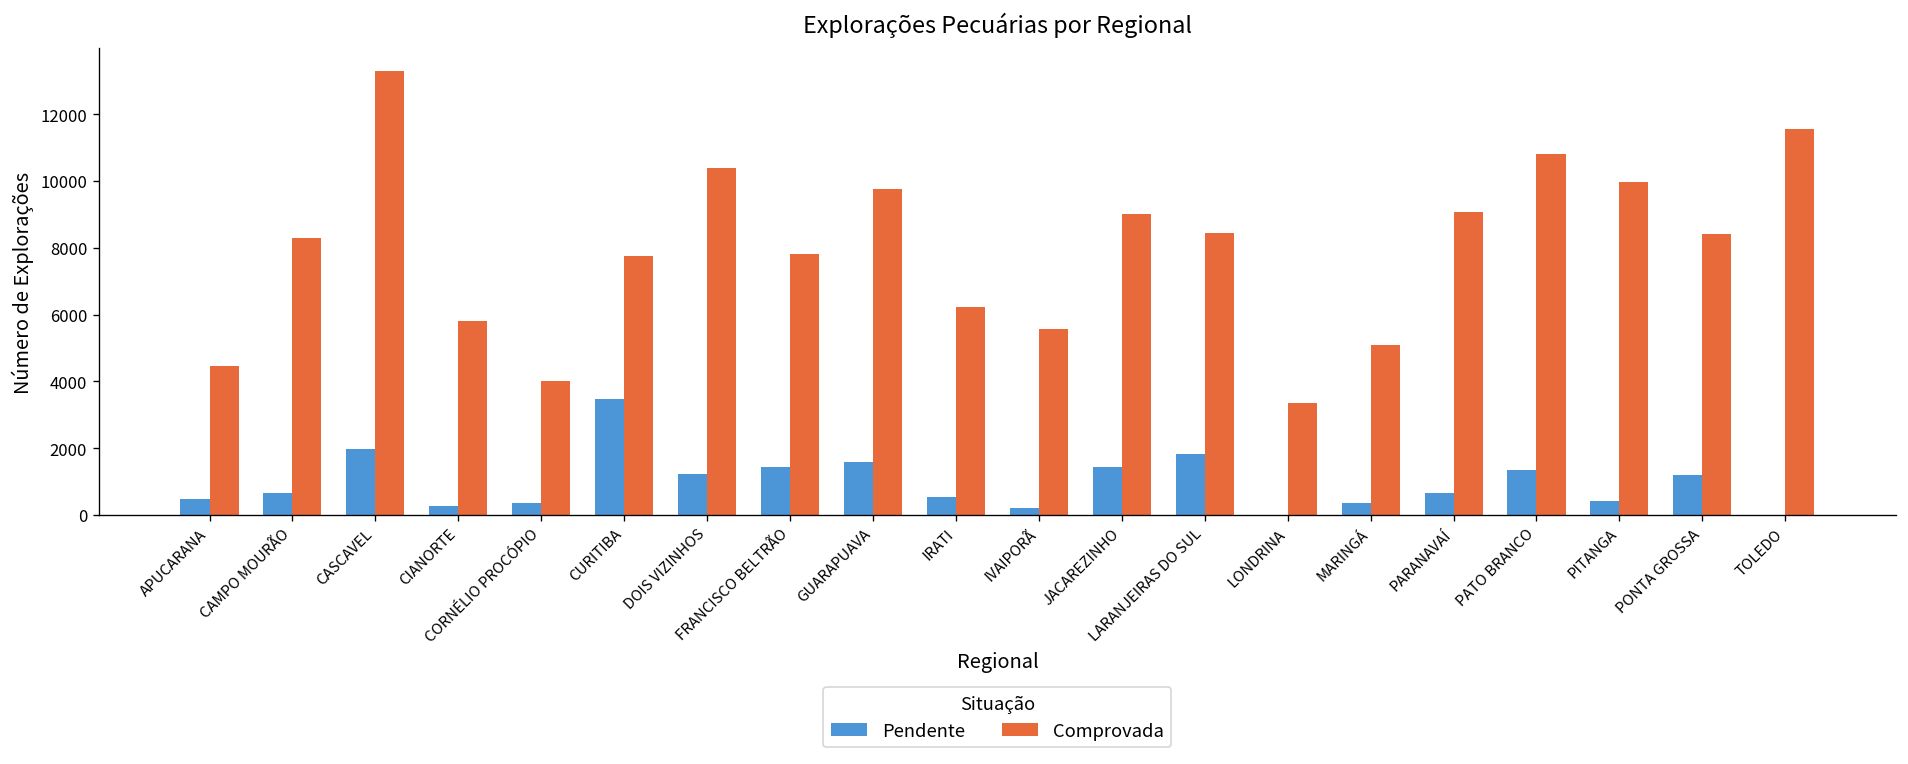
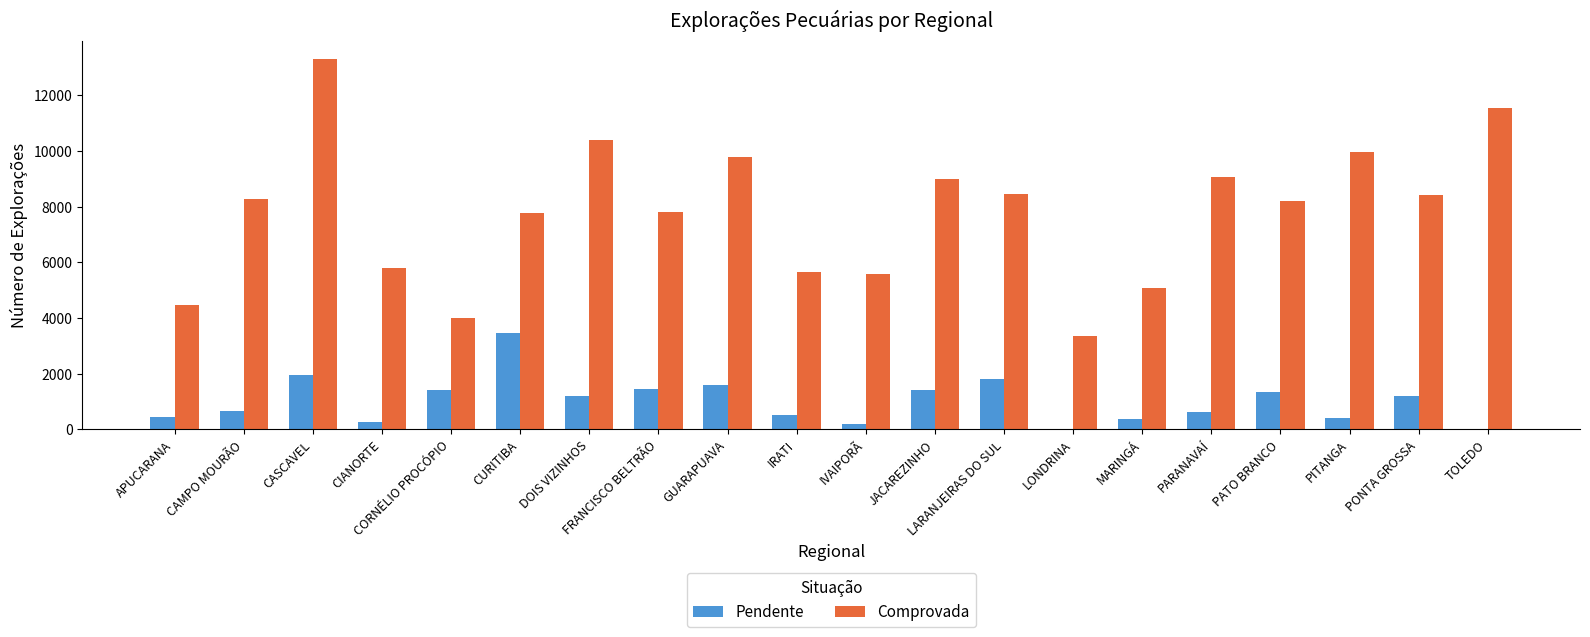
Pendente, CORNÉLIO PROCÓPIO: 400 -> 1400
Comprovada, IRATI: 6200 -> 5700
Comprovada, PATO BRANCO: 10800 -> 8200
